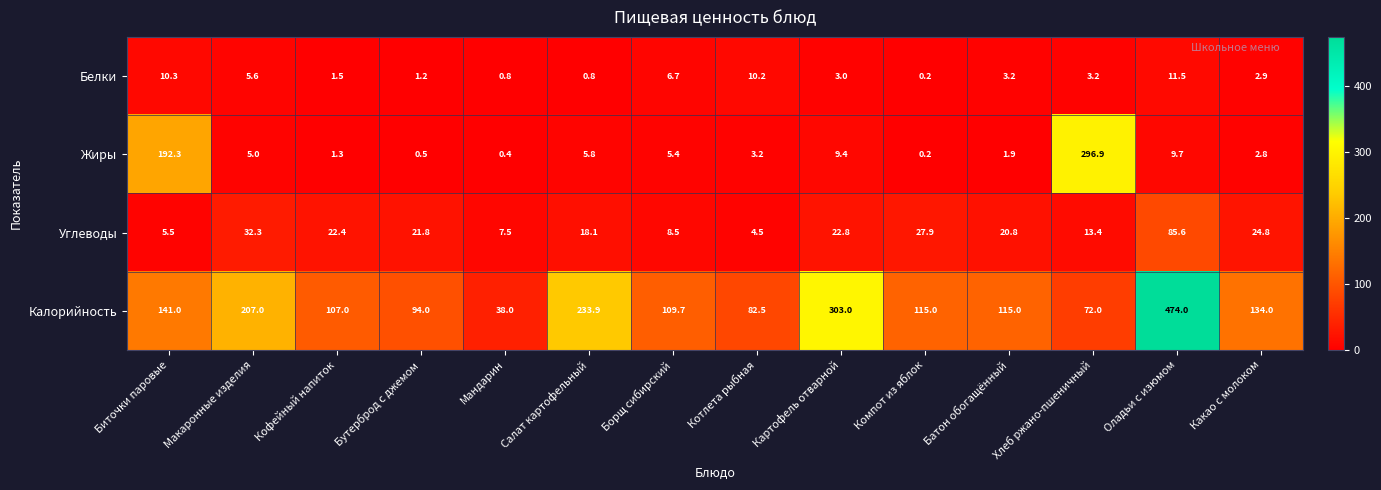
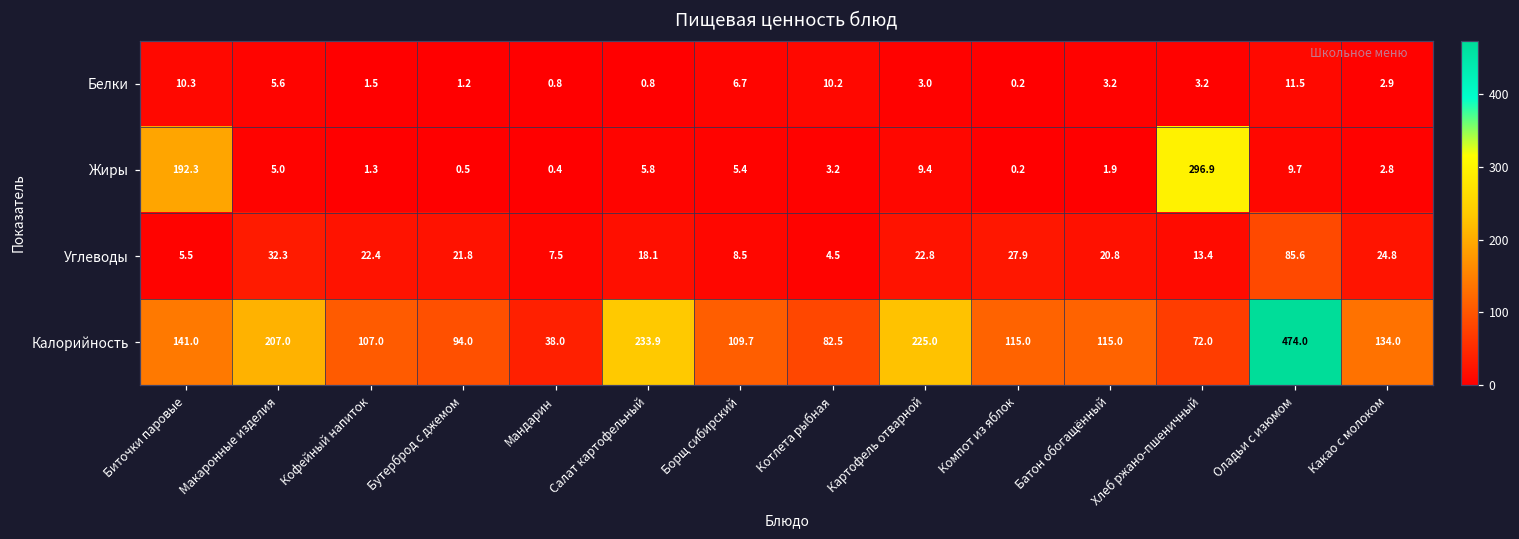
Калорийность, Картофель отварной: 303.0 -> 225.0
